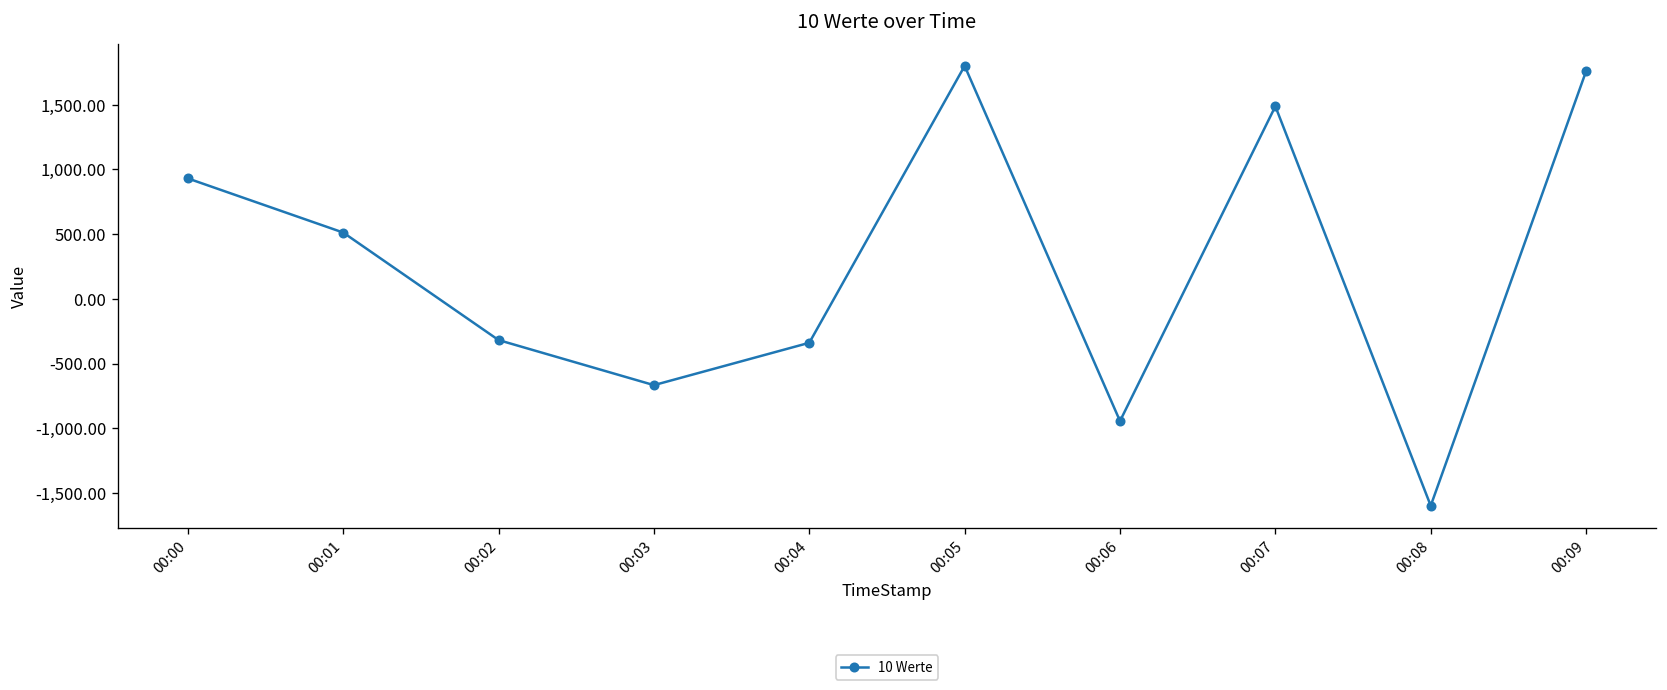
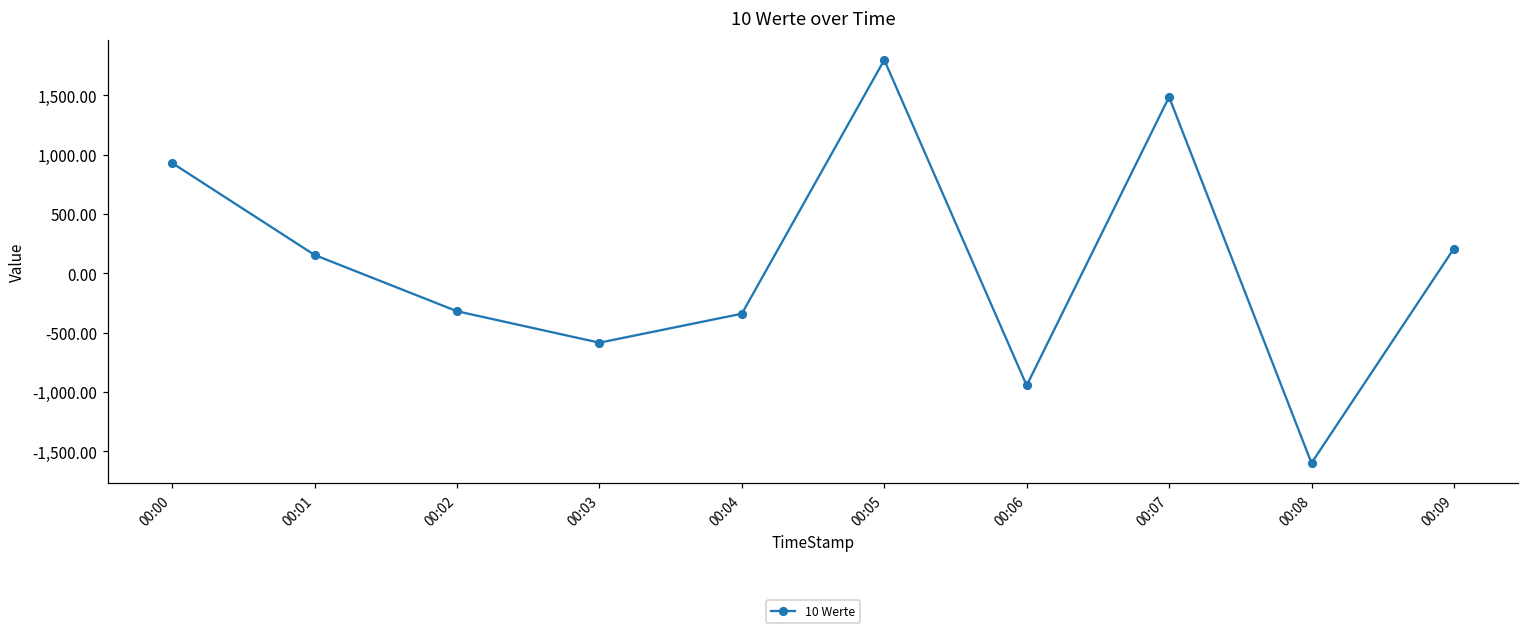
00:01: 510 -> 160
00:03: -670 -> -580
00:09: 1,760 -> 210
